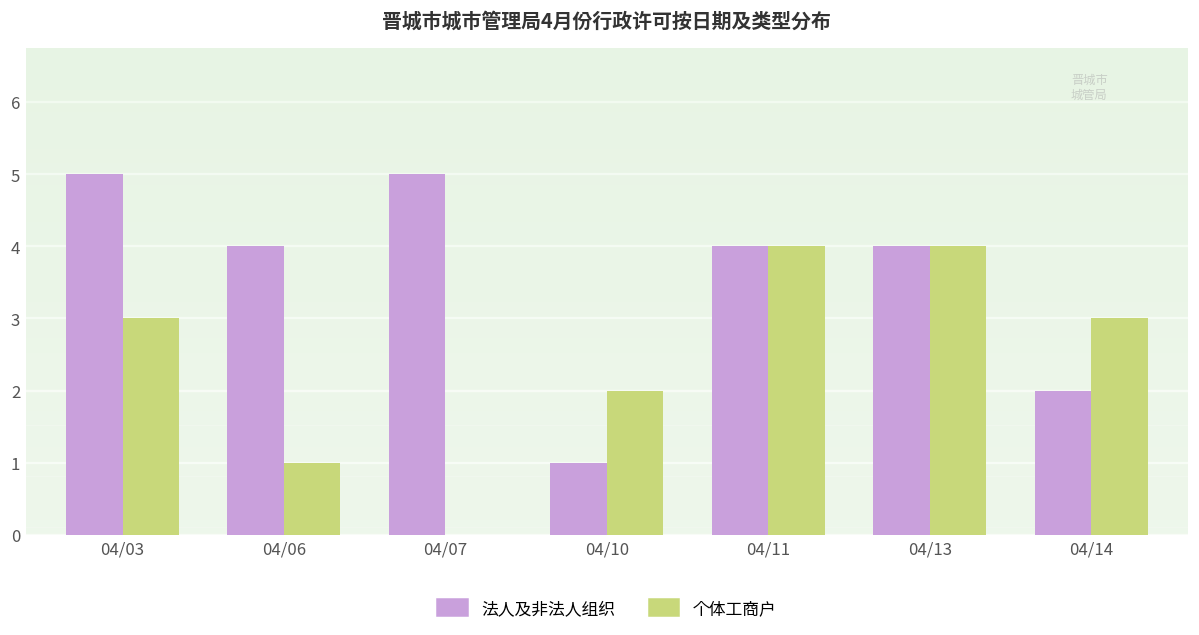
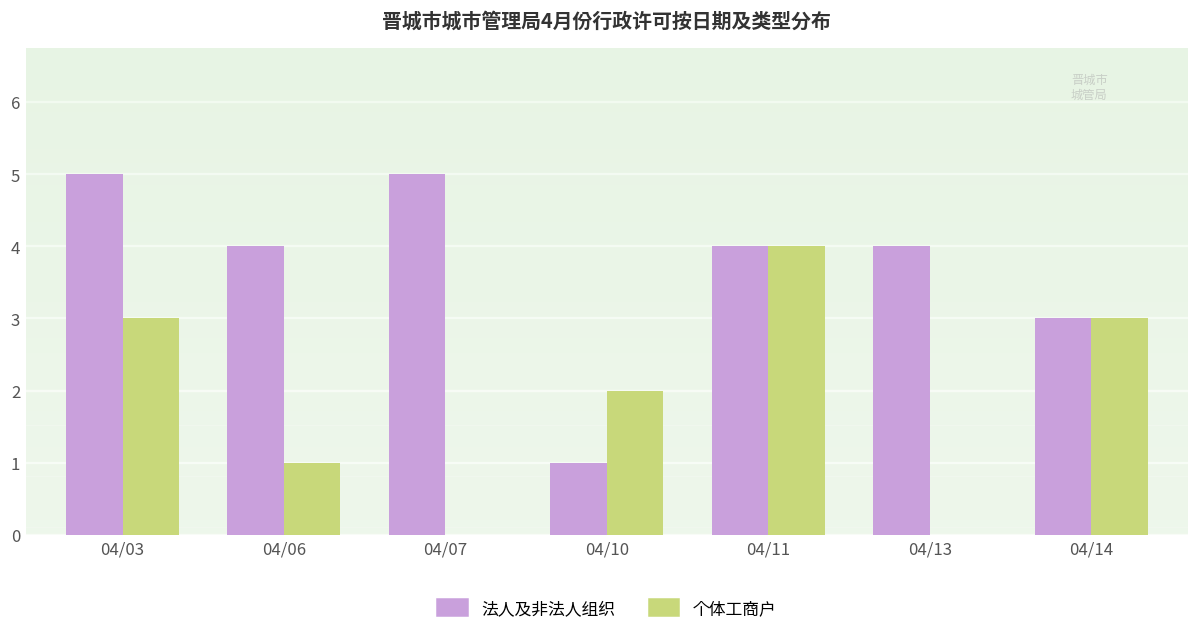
个体工商户, 04/13: 4 -> 0
法人及非法人组织, 04/14: 2 -> 3
